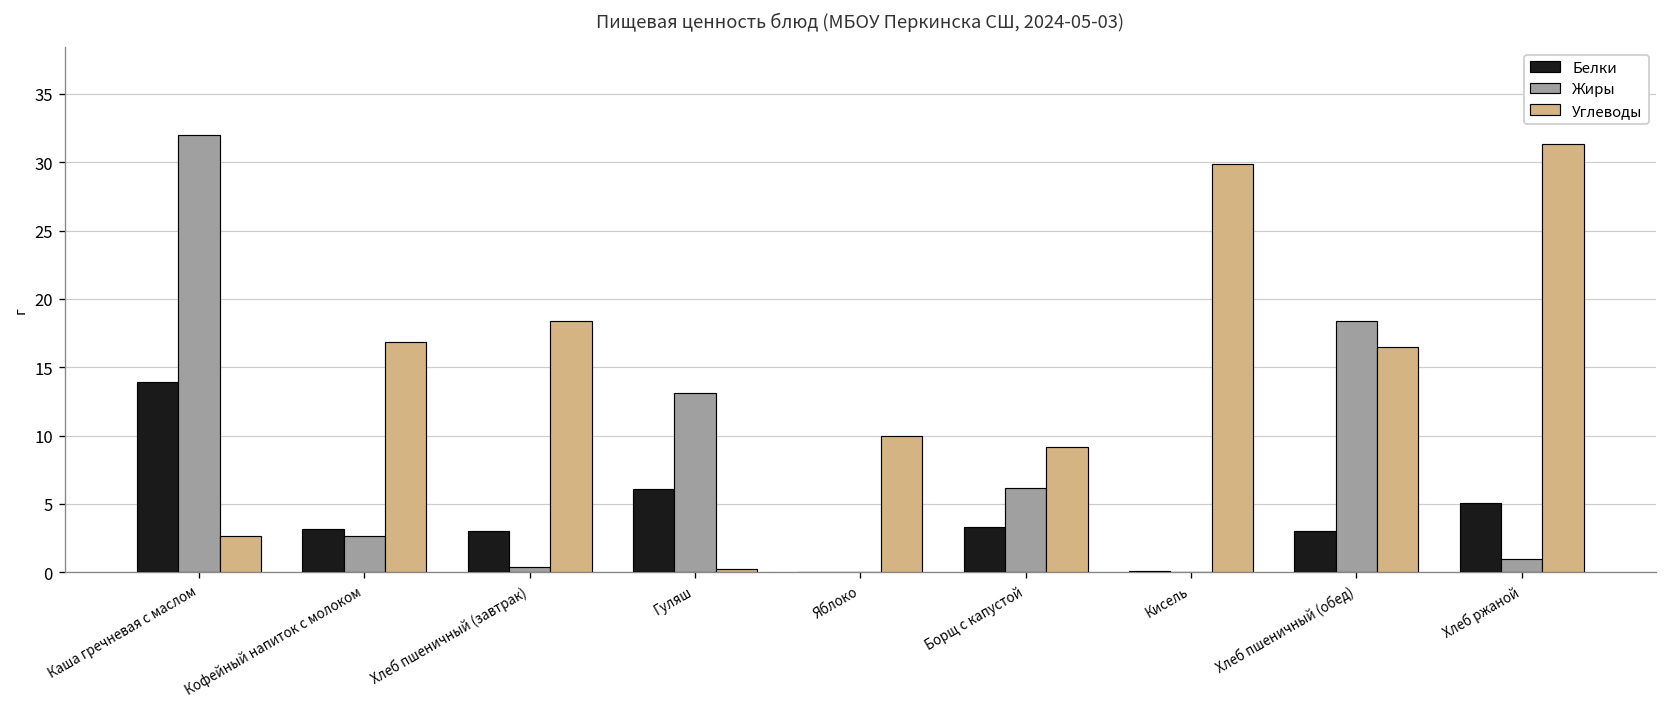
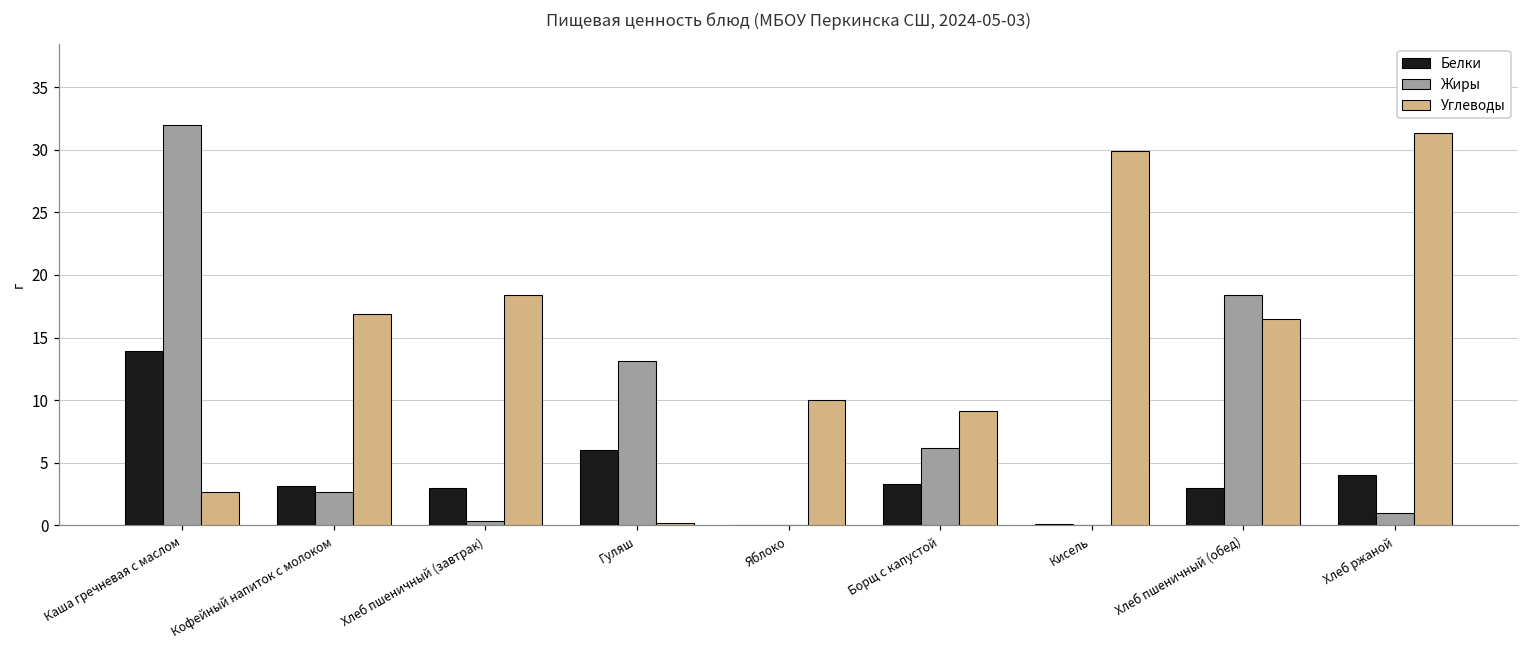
Белки, Хлеб ржаной: 5.1 -> 4.0
